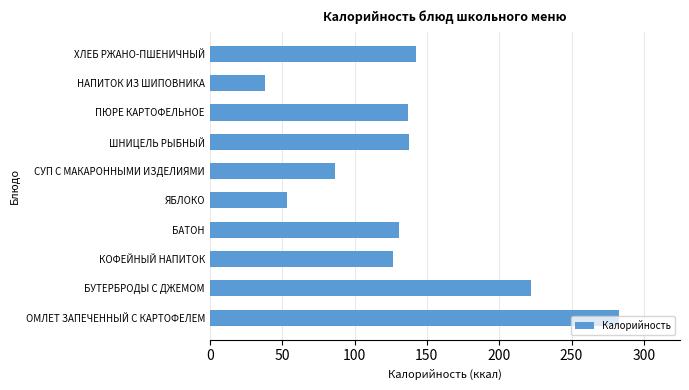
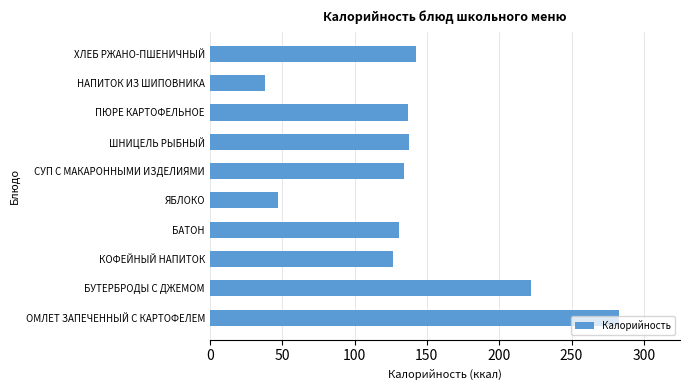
СУП С МАКАРОННЫМИ ИЗДЕЛИЯМИ: 86 -> 134
ЯБЛОКО: 53 -> 47
